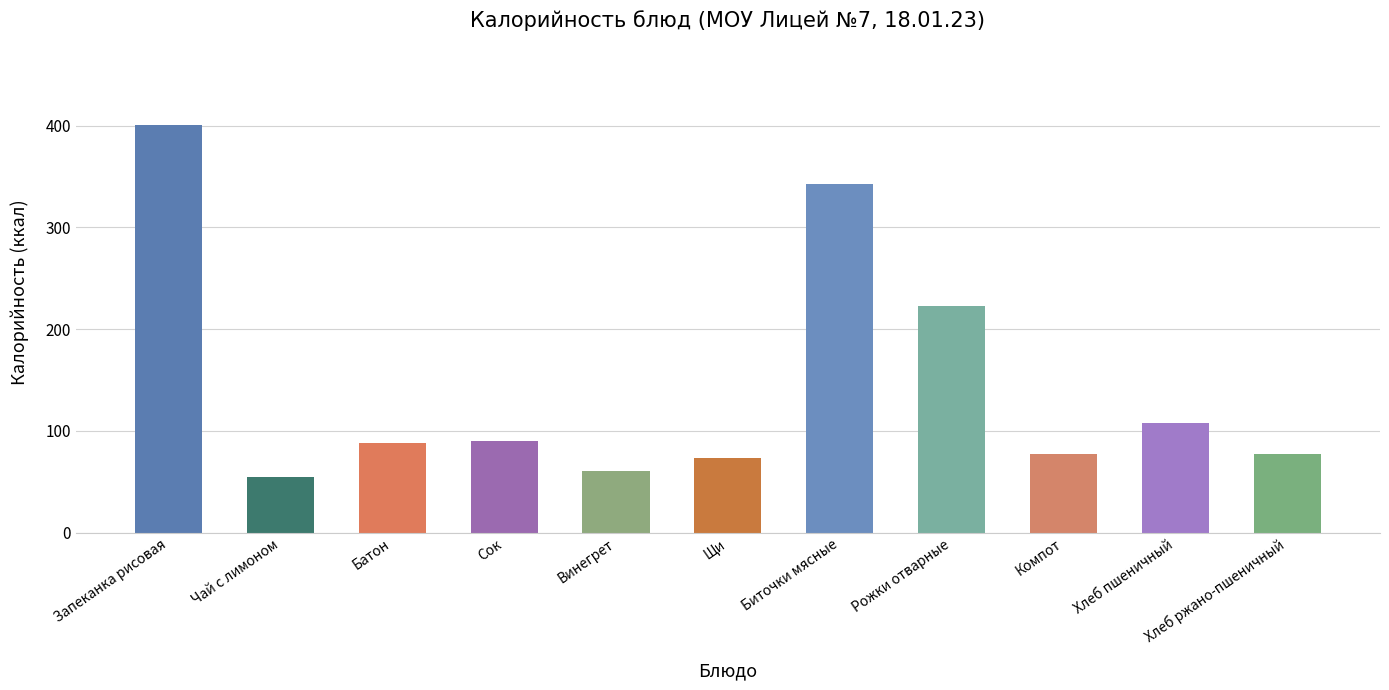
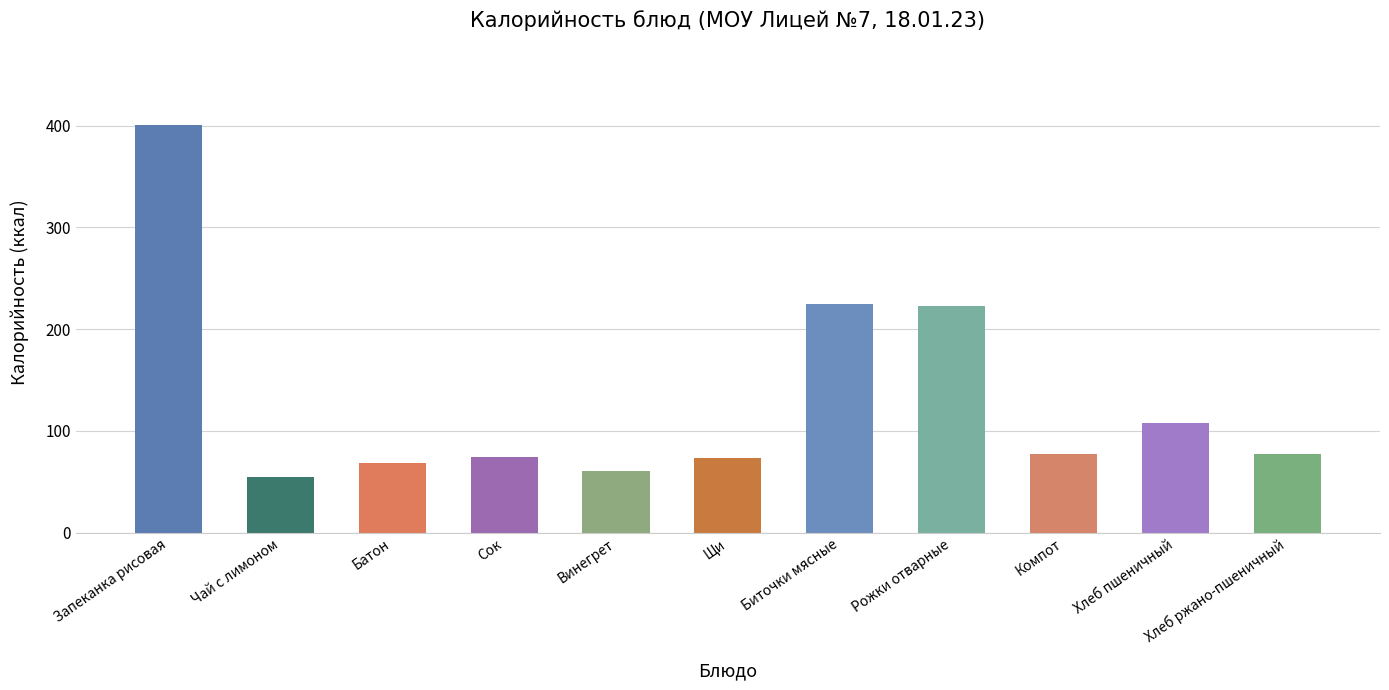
Батон: 88 -> 68
Сок: 90 -> 74
Биточки мясные: 343 -> 225
